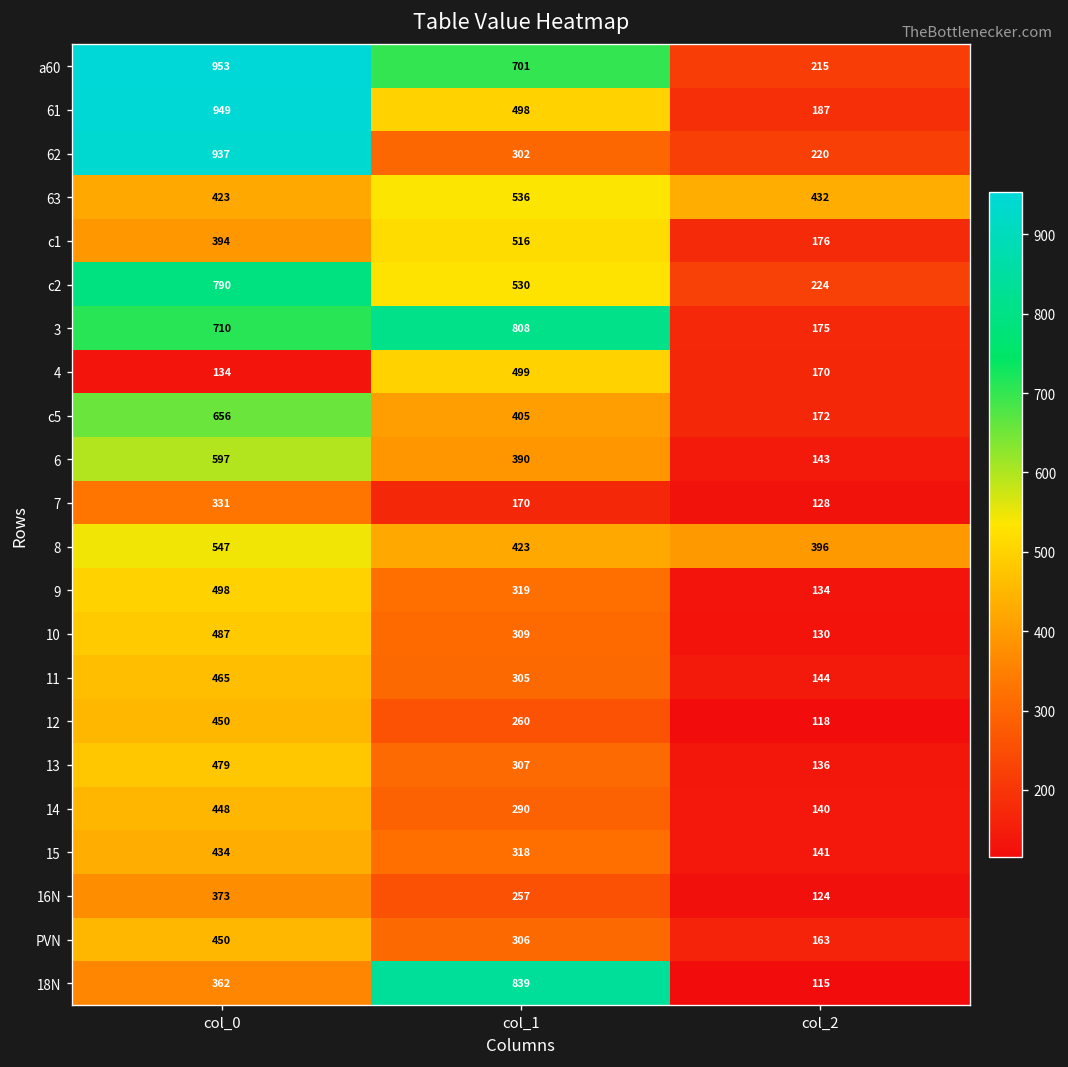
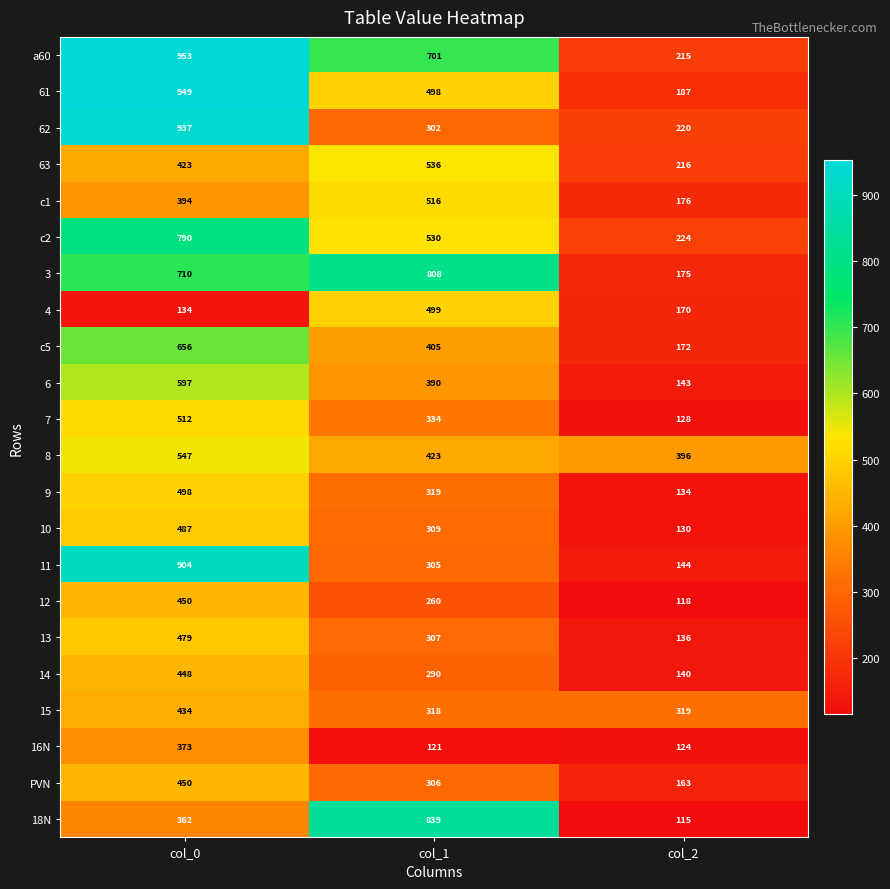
63, col_2: 432 -> 216
7, col_0: 331 -> 512
7, col_1: 170 -> 334
11, col_0: 465 -> 904
15, col_2: 141 -> 319
16N, col_1: 257 -> 121
